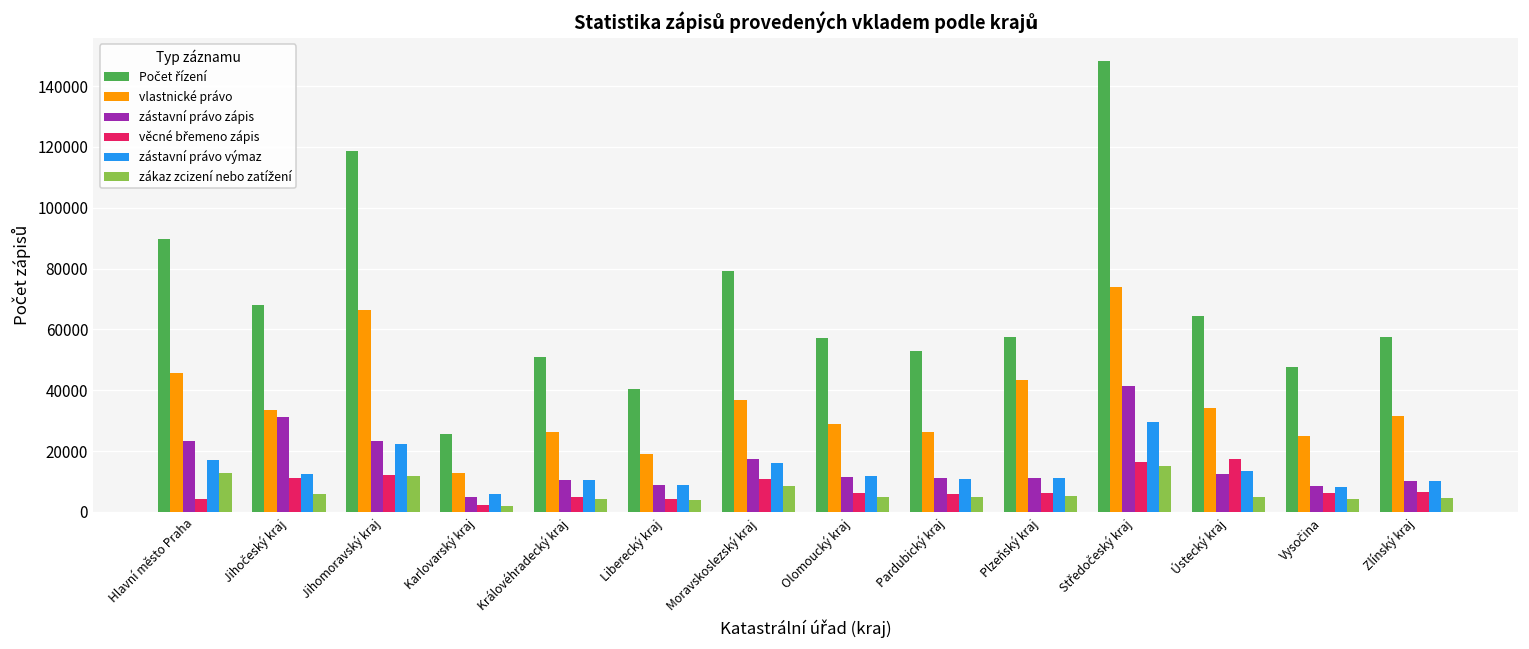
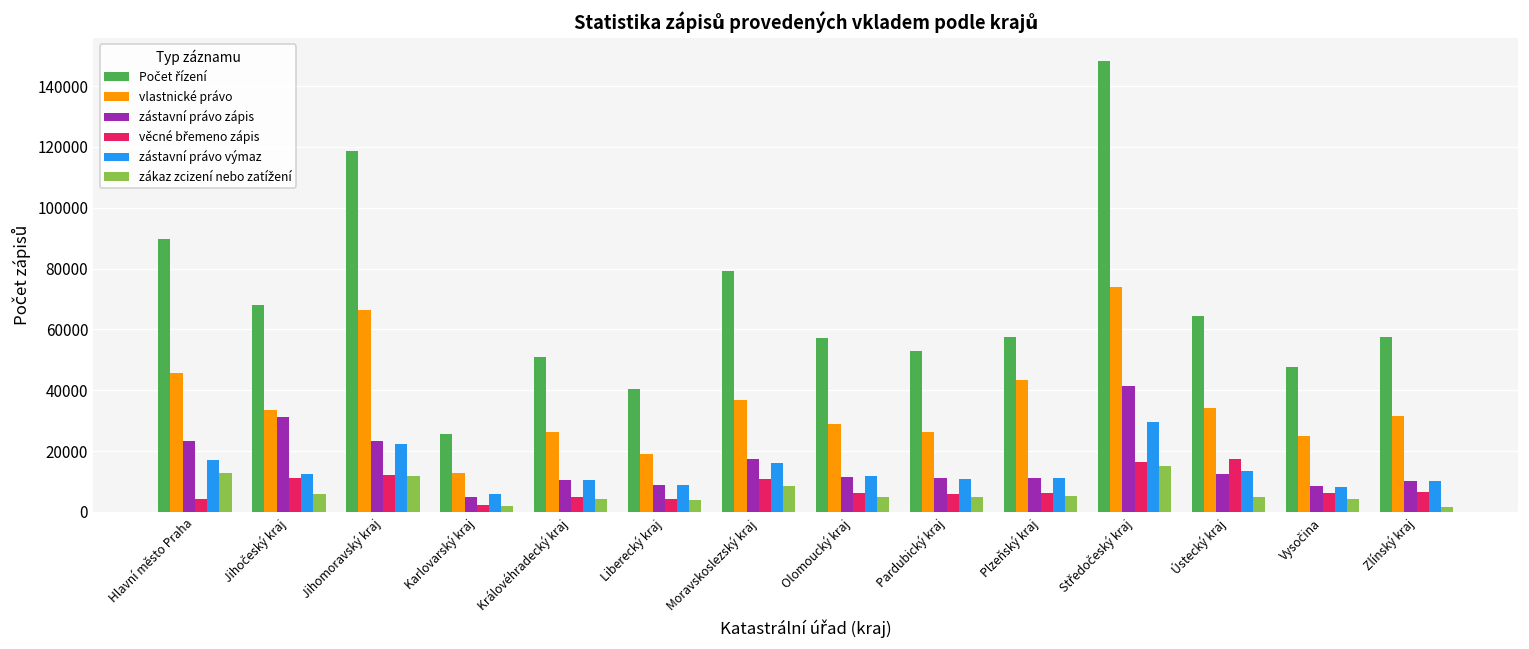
zákaz zcizení nebo zatížení, Zlínský kraj: 5000 -> 2000
